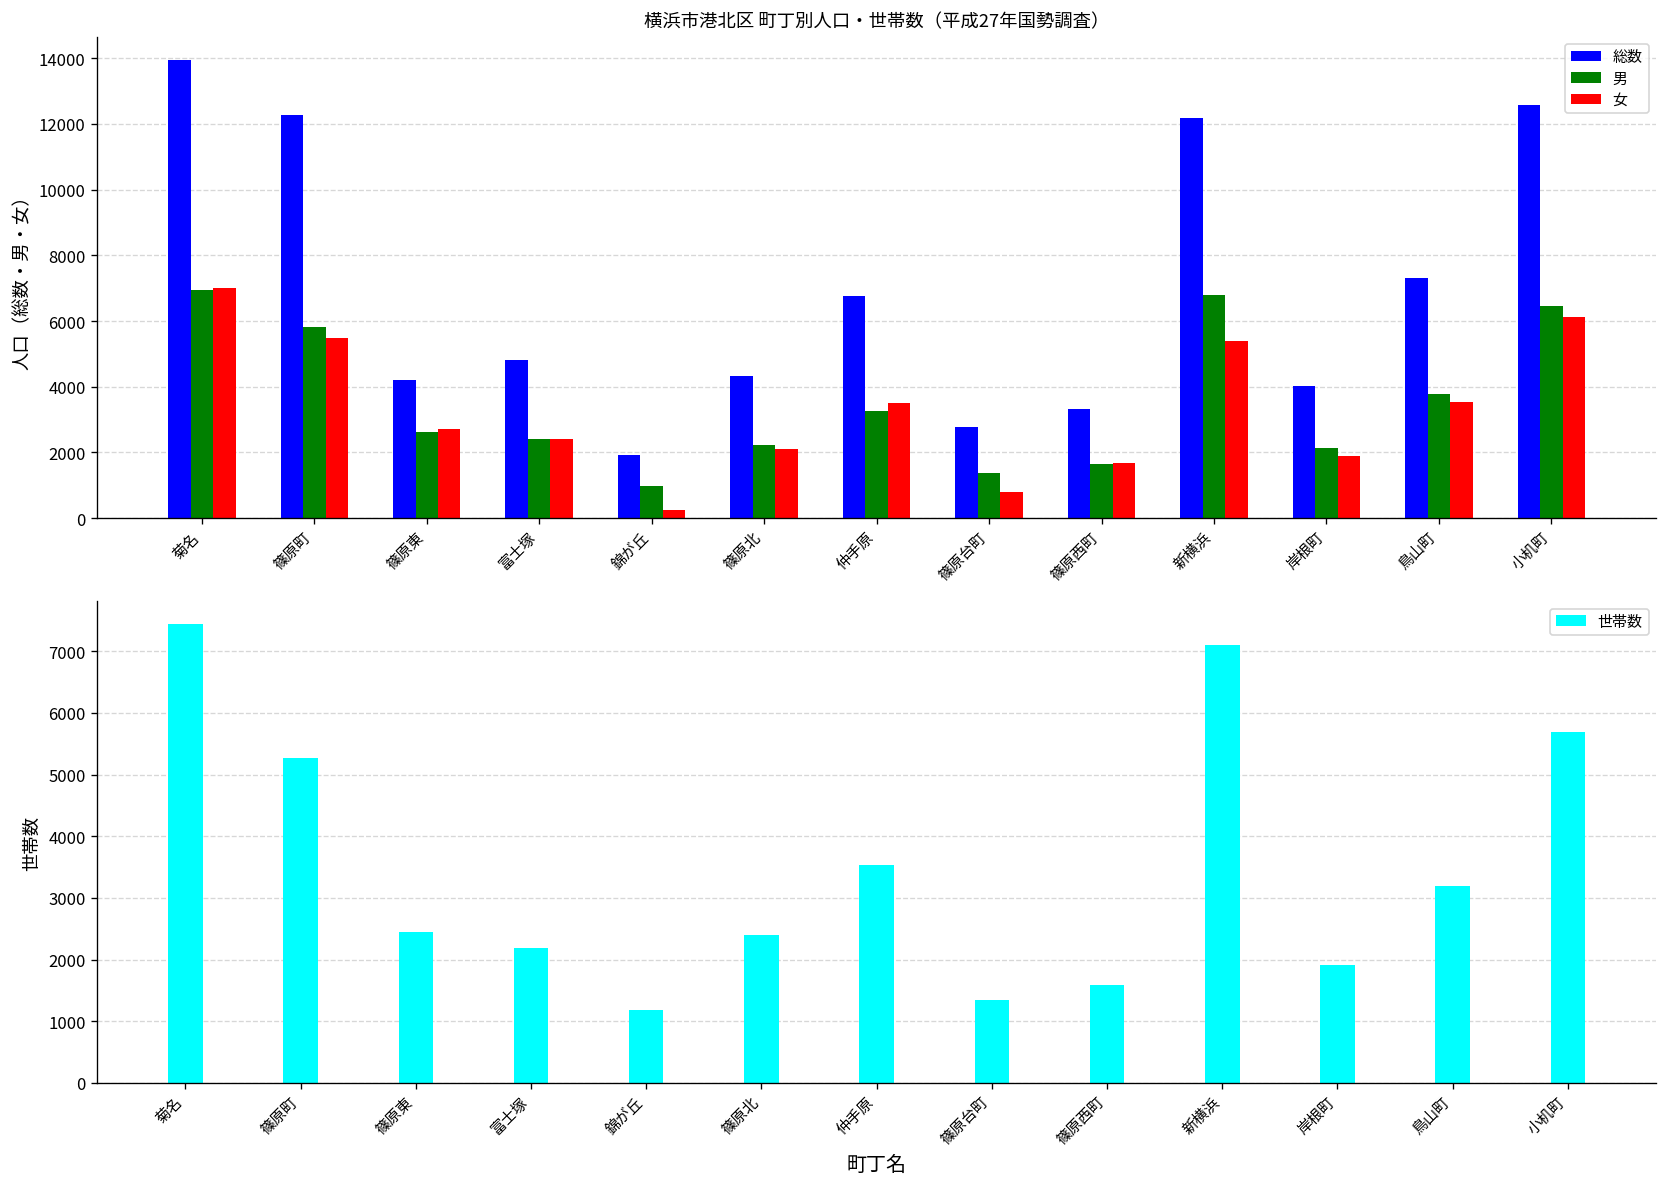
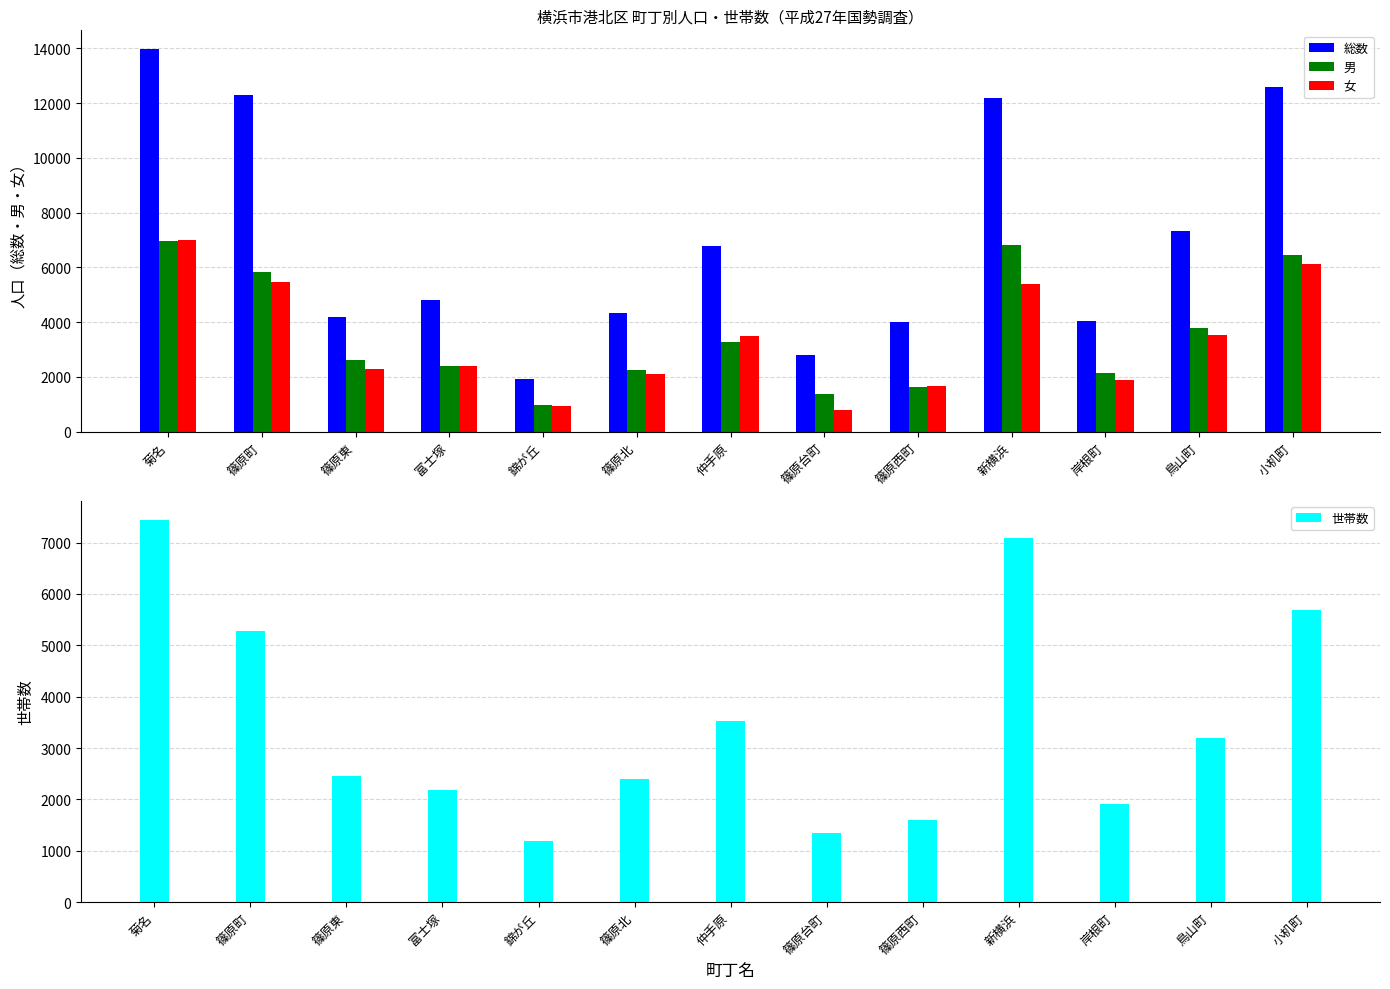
横浜市港北区 町丁別人口・世帯数（平成27年国勢調査）, 女, 篠原東: 2700 -> 2300
横浜市港北区 町丁別人口・世帯数（平成27年国勢調査）, 女, 錦が丘: 200 -> 900
横浜市港北区 町丁別人口・世帯数（平成27年国勢調査）, 総数, 篠原西町: 3300 -> 4000
